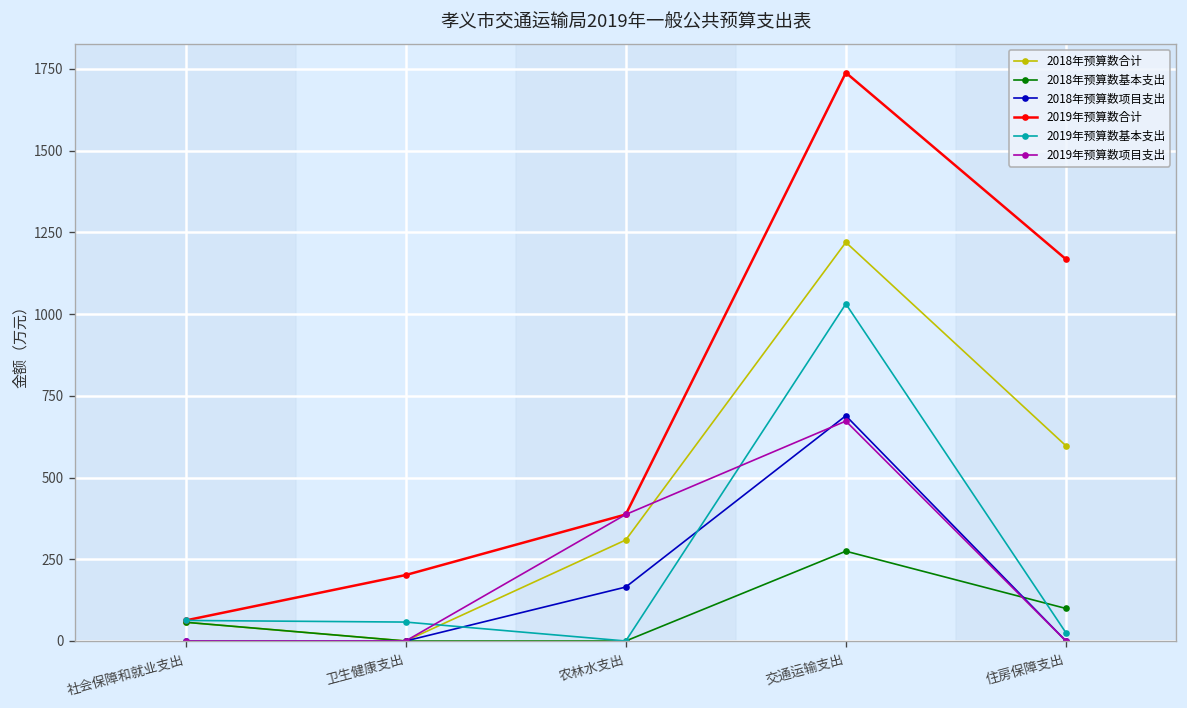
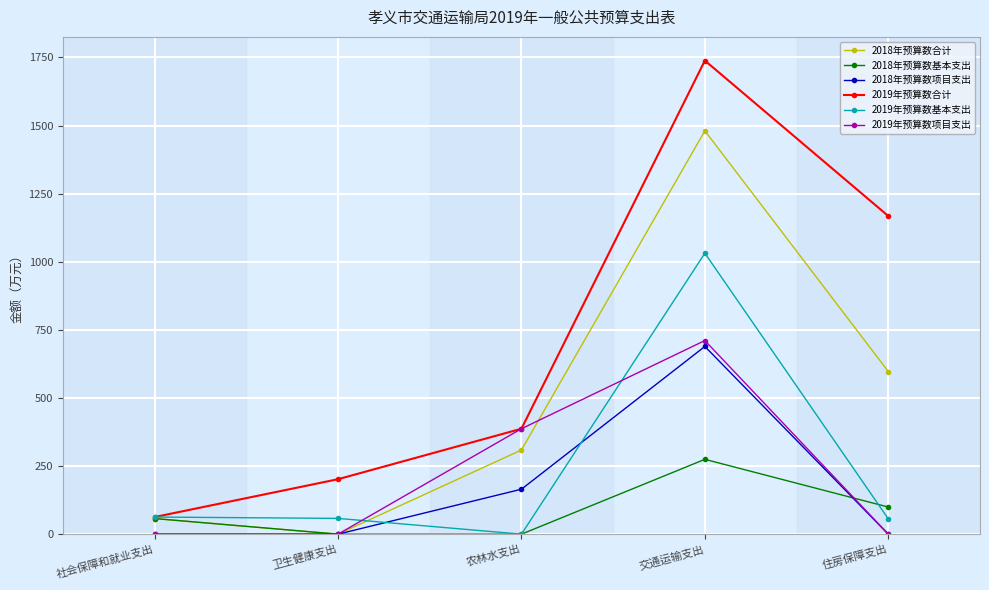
2018年预算数合计, 交通运输支出: 1220 -> 1480
2019年预算数项目支出, 交通运输支出: 670 -> 710
2019年预算数基本支出, 住房保障支出: 30 -> 60
